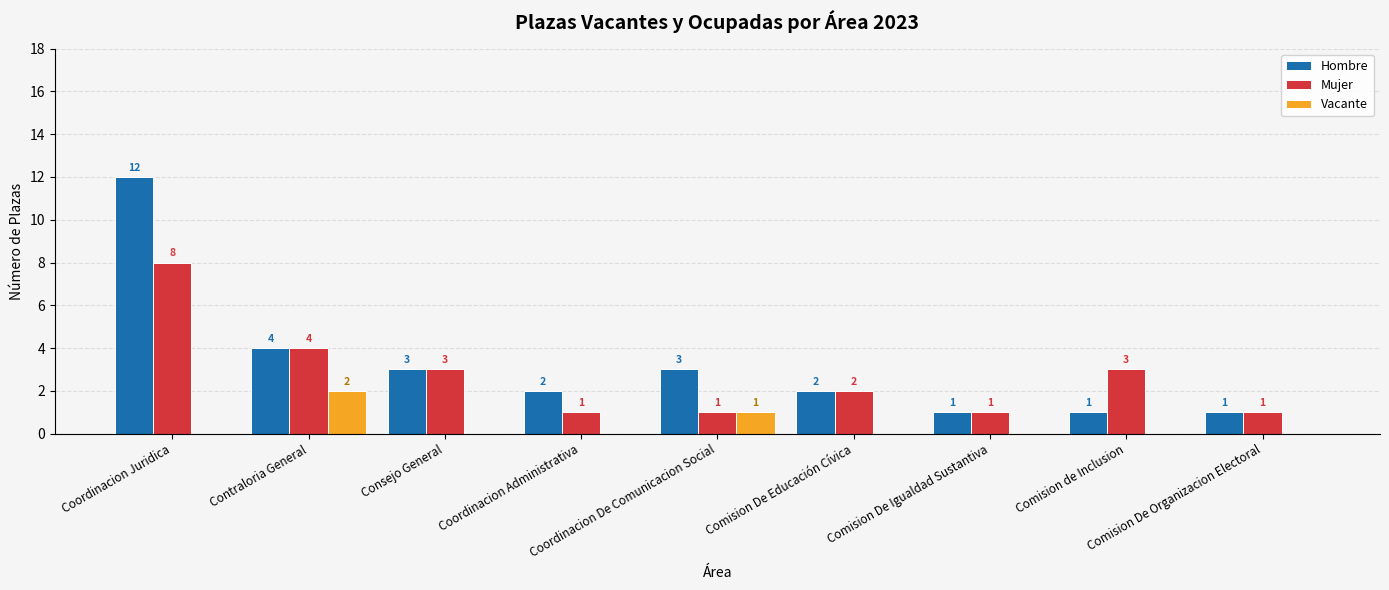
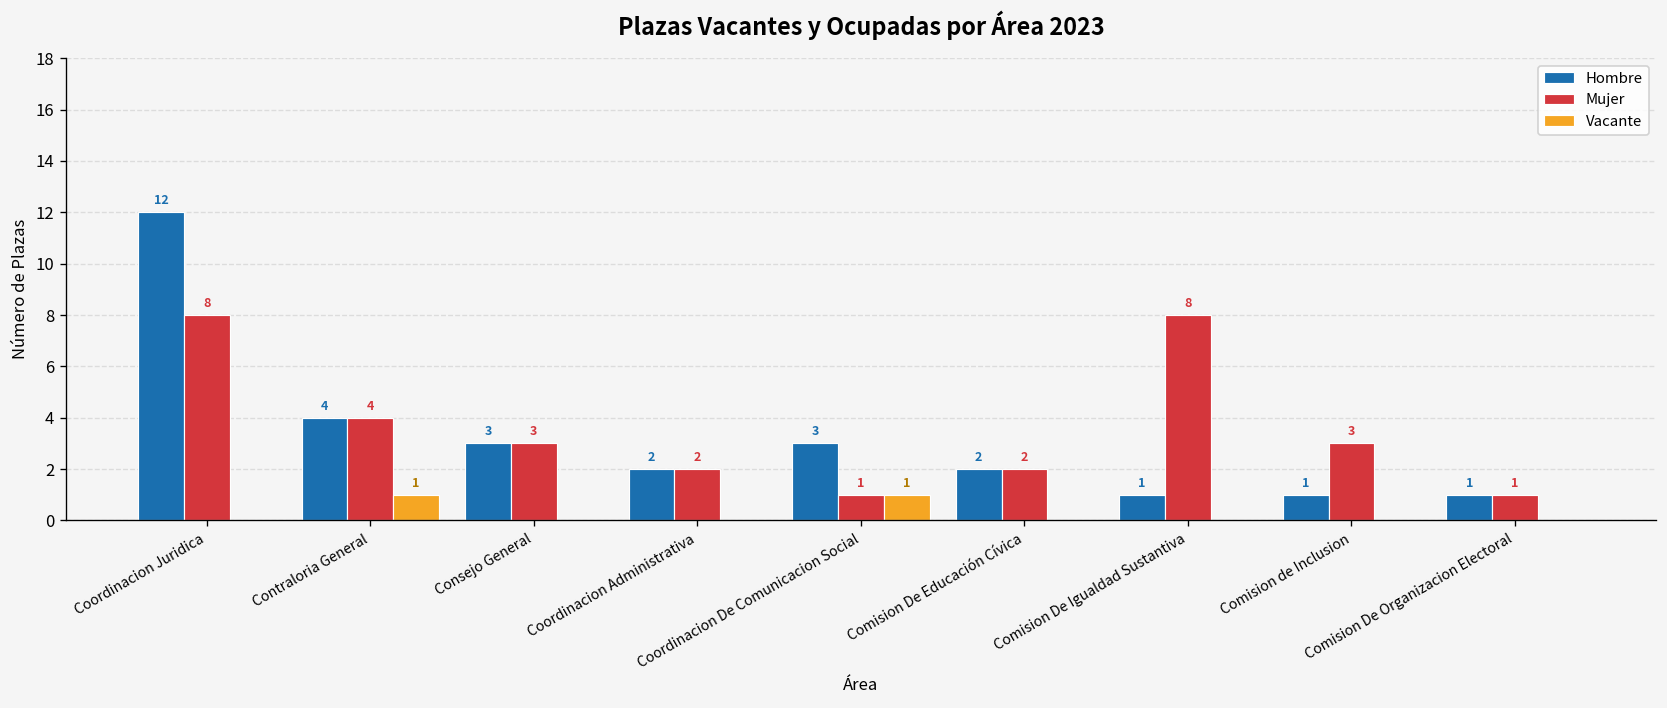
Vacante, Contraloria General: 2 -> 1
Mujer, Coordinacion Administrativa: 1 -> 2
Mujer, Comision De Igualdad Sustantiva: 1 -> 8
